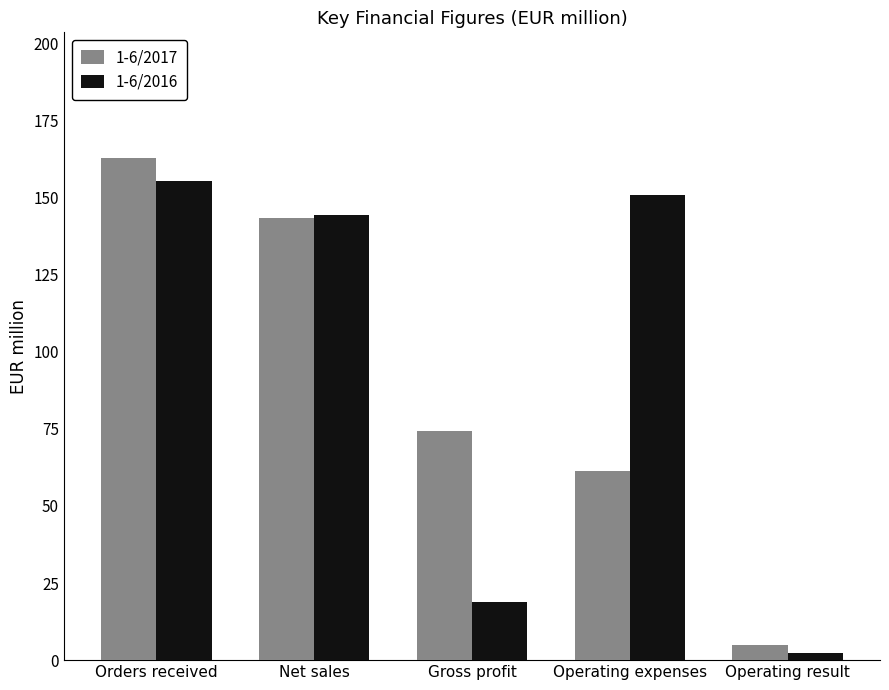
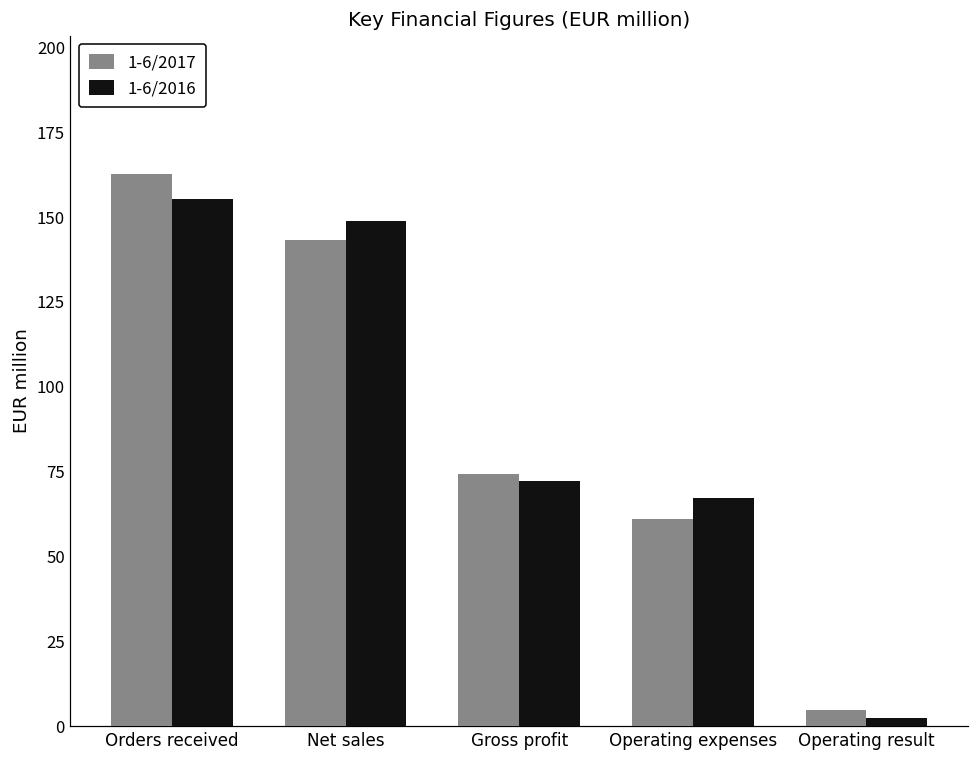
1-6/2016, Net sales: 144 -> 149
1-6/2016, Gross profit: 19 -> 72
1-6/2016, Operating expenses: 151 -> 67
